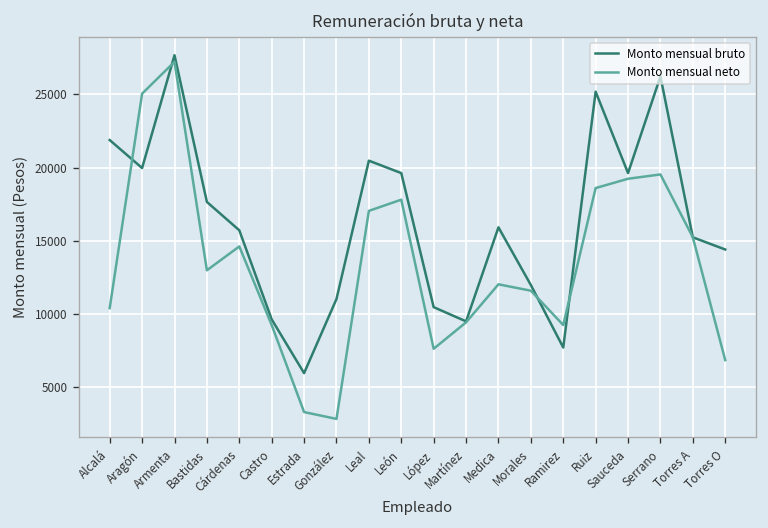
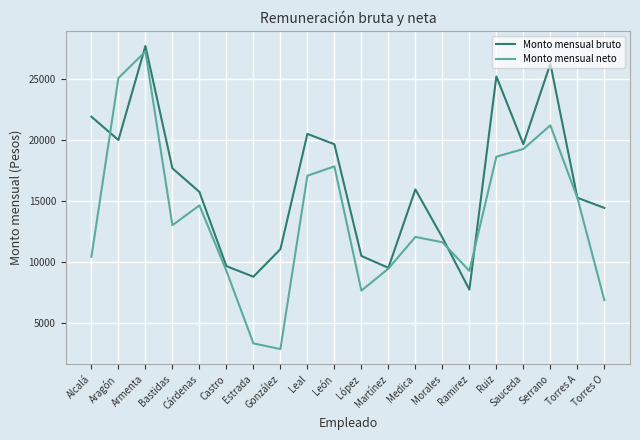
Monto mensual bruto, Estrada: 5900 -> 8800
Monto mensual neto, Serrano: 19500 -> 21200
